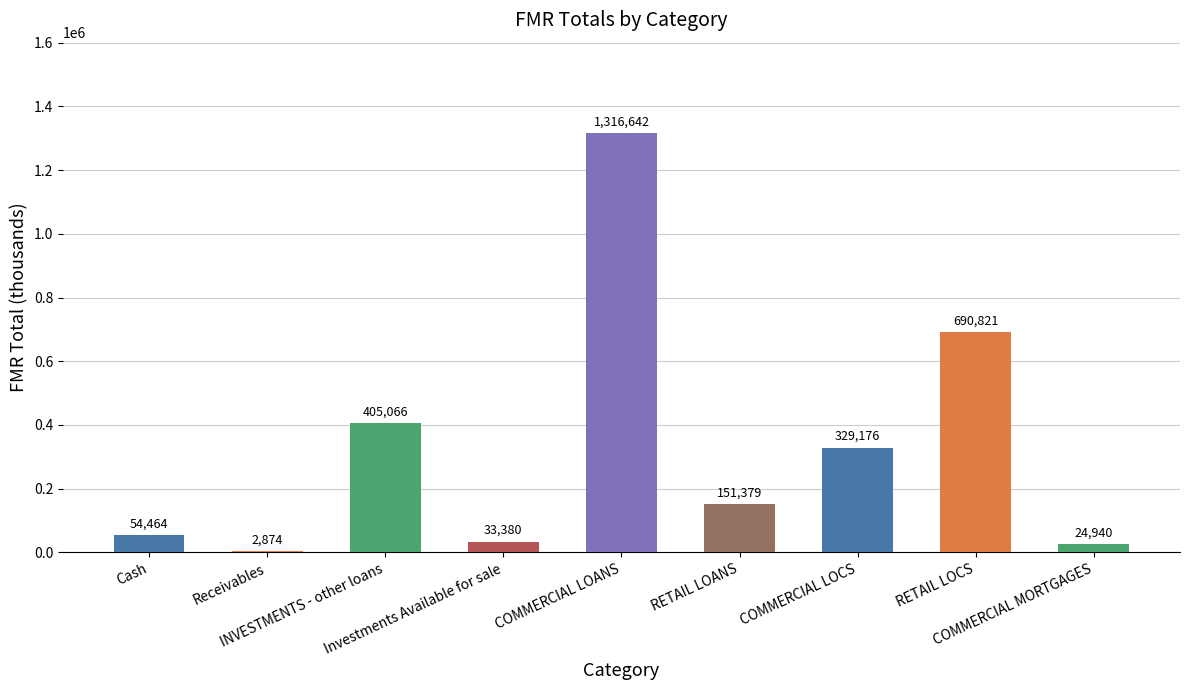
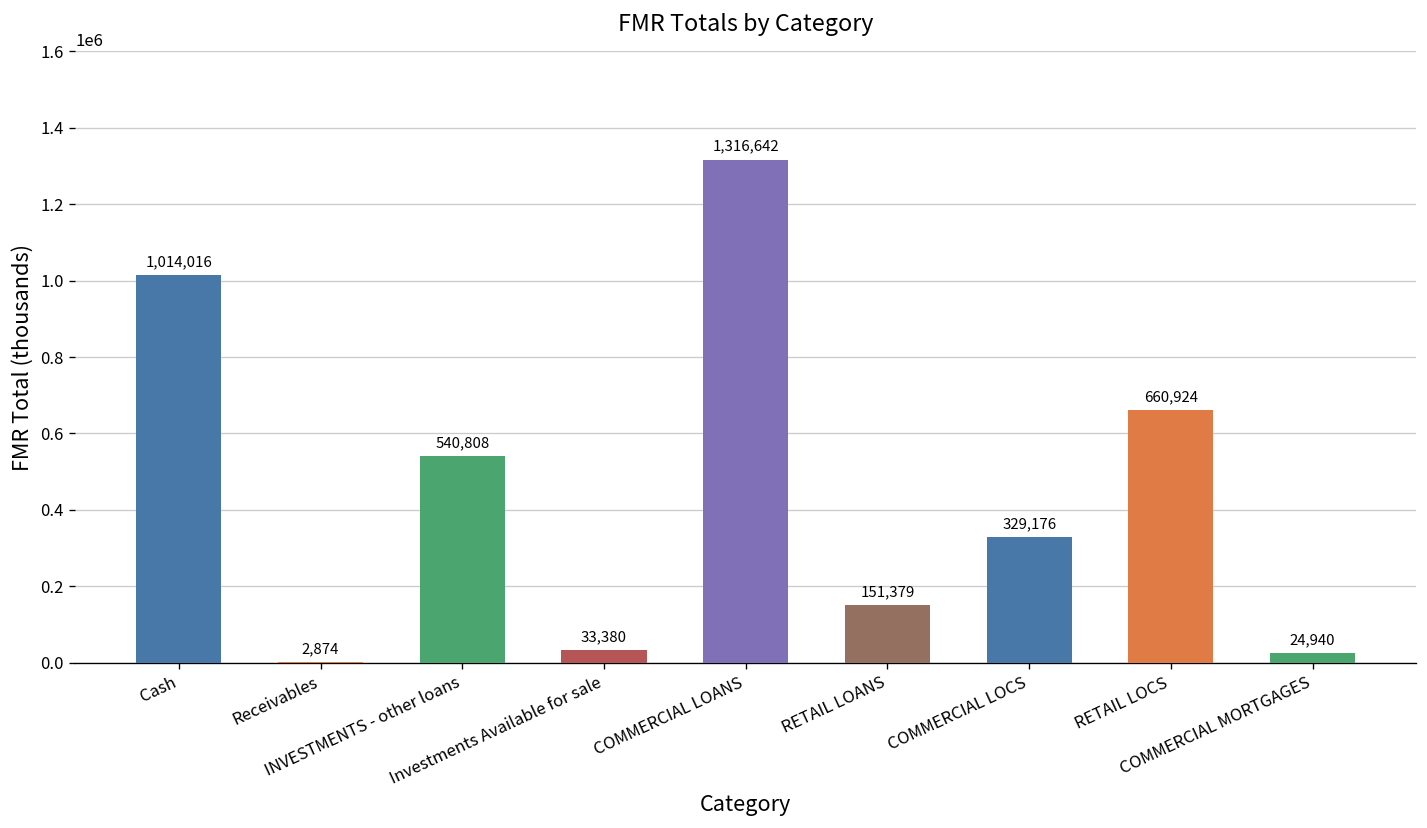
Cash: 54,464 -> 1,014,016
INVESTMENTS - other loans: 405,066 -> 540,808
RETAIL LOCS: 690,821 -> 660,924
